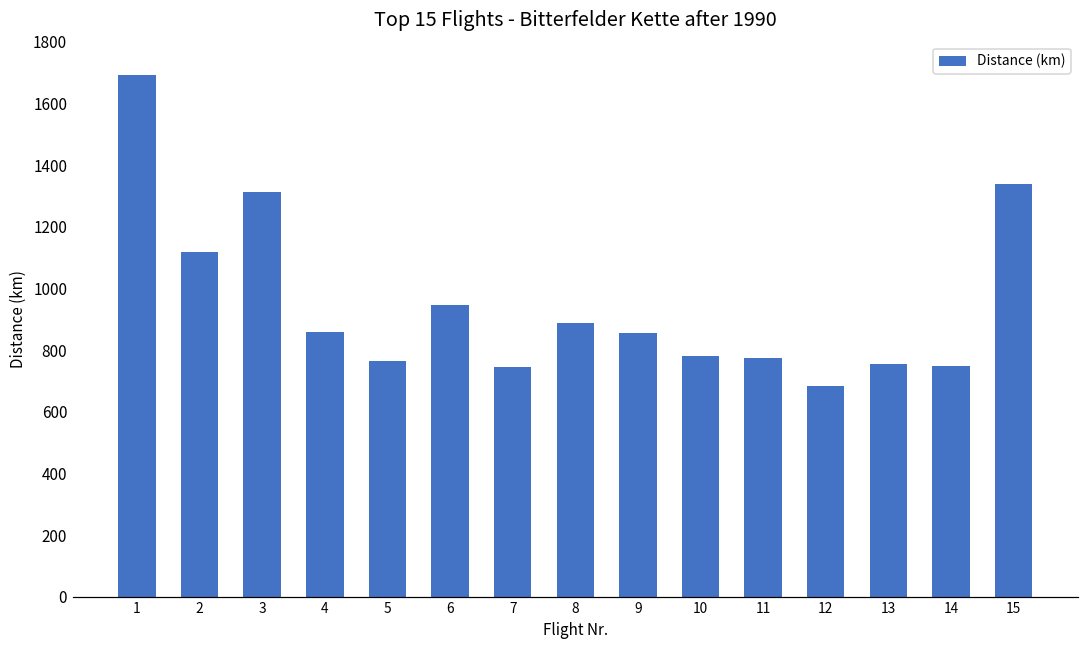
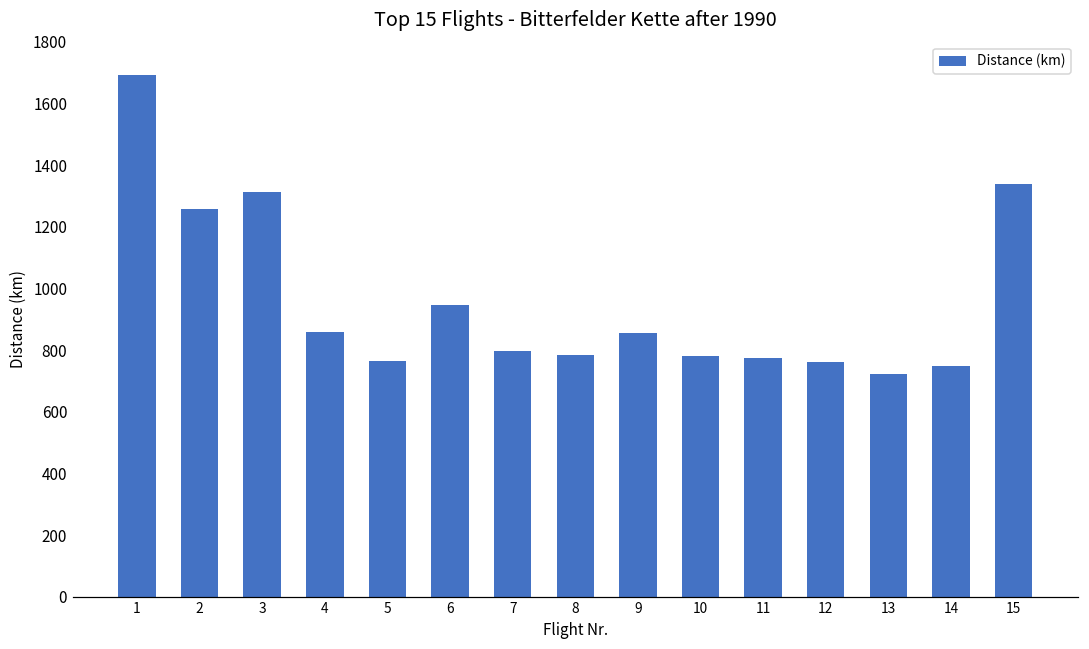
2: 1120 -> 1260
7: 740 -> 800
8: 890 -> 780
12: 680 -> 760
13: 750 -> 720
